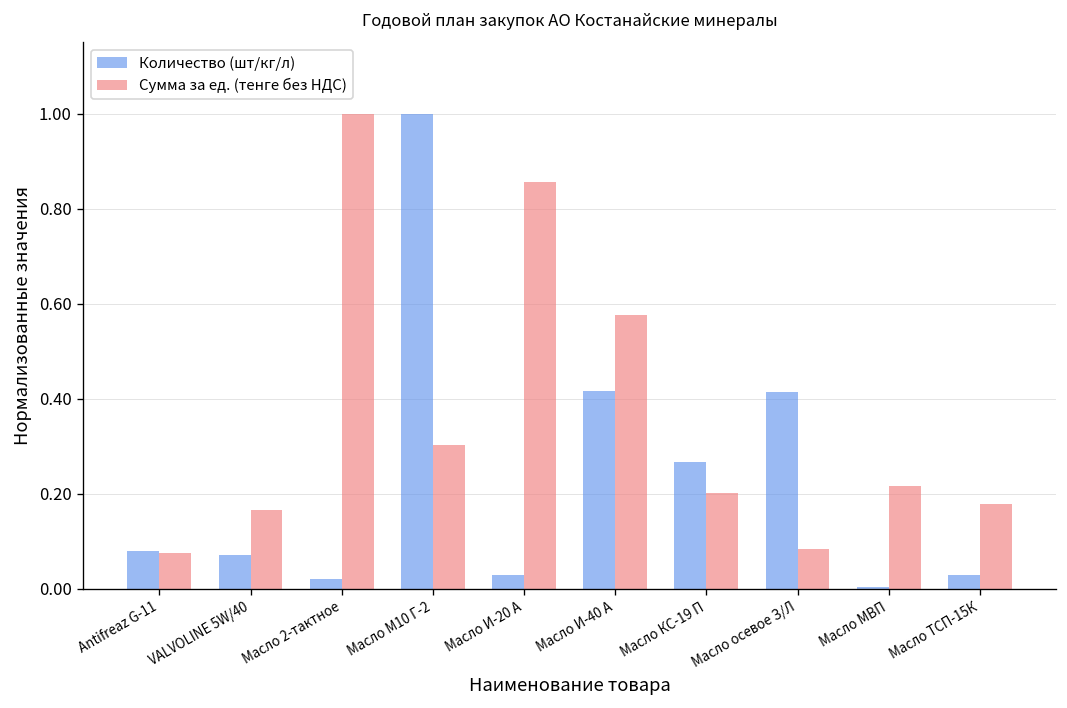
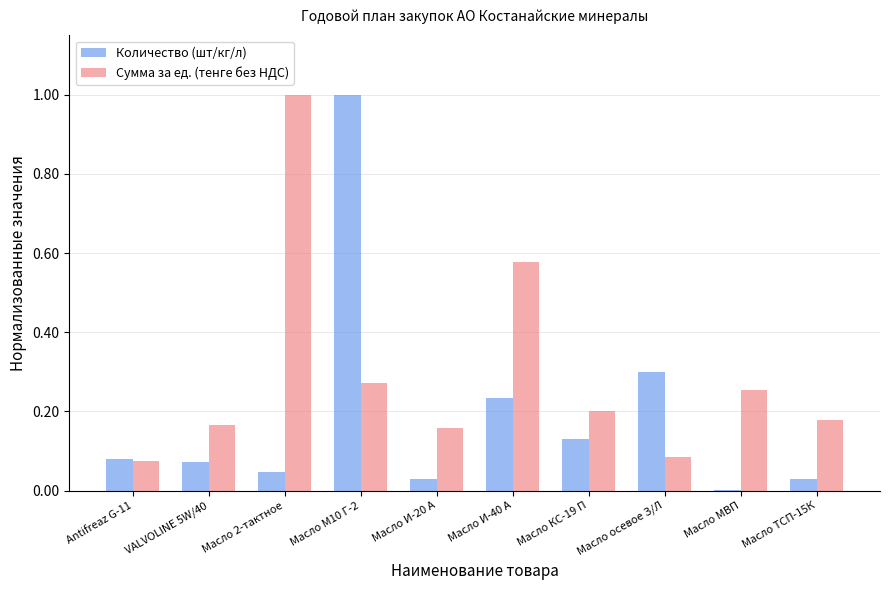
Количество (шт/кг/л), Масло 2-тактное: 0.02 -> 0.05
Сумма за ед. (тенге без НДС), Масло М10 Г-2: 0.30 -> 0.27
Сумма за ед. (тенге без НДС), Масло И-20 А: 0.86 -> 0.16
Количество (шт/кг/л), Масло И-40 А: 0.42 -> 0.23
Количество (шт/кг/л), Масло КС-19 П: 0.27 -> 0.13
Количество (шт/кг/л), Масло осевое З/Л: 0.41 -> 0.30
Сумма за ед. (тенге без НДС), Масло МВП: 0.22 -> 0.25
